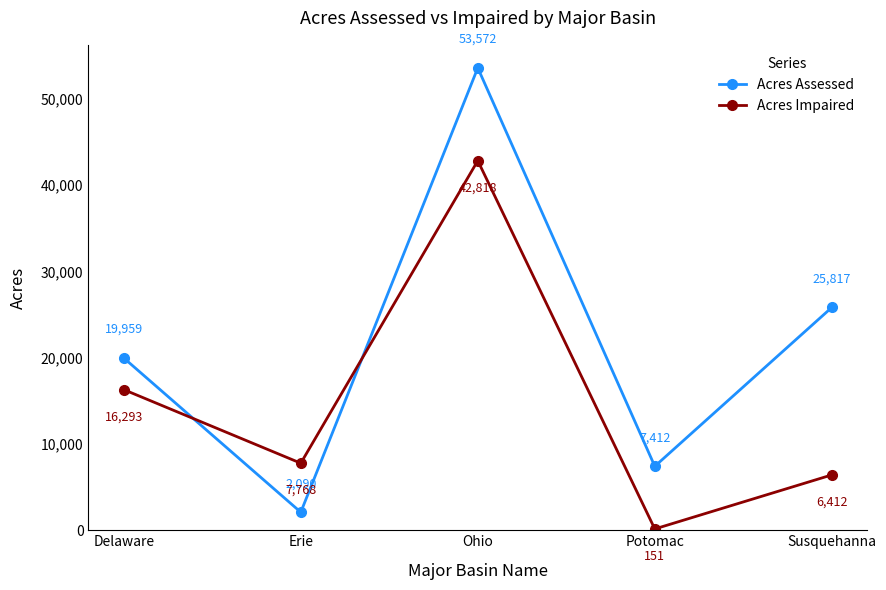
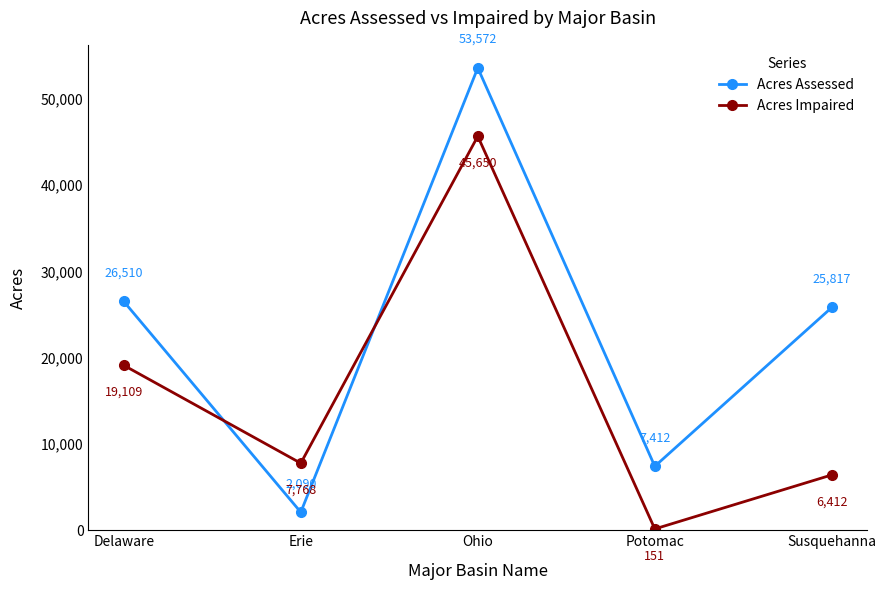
Acres Assessed, Delaware: 19,959 -> 26,510
Acres Impaired, Delaware: 16,293 -> 19,109
Acres Impaired, Ohio: 42,818 -> 45,650
